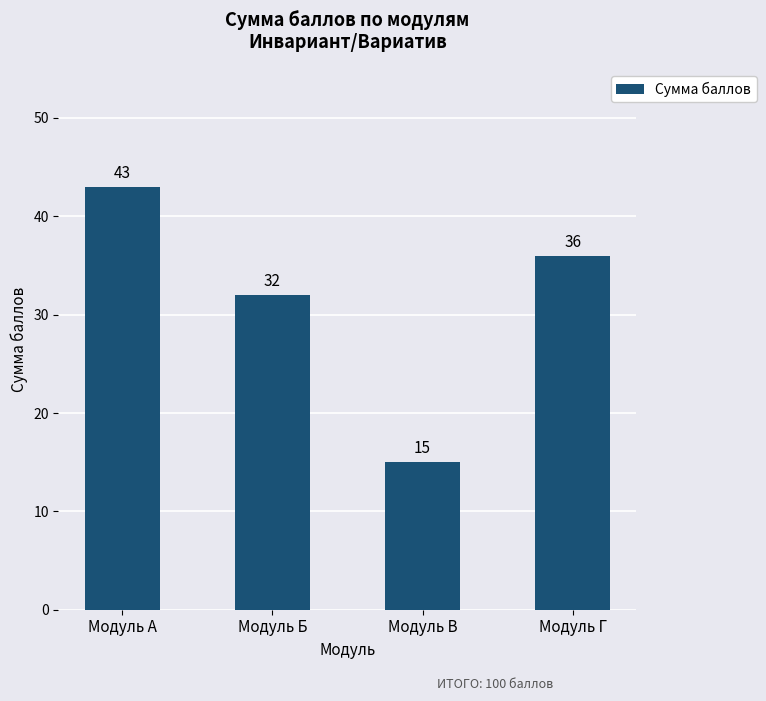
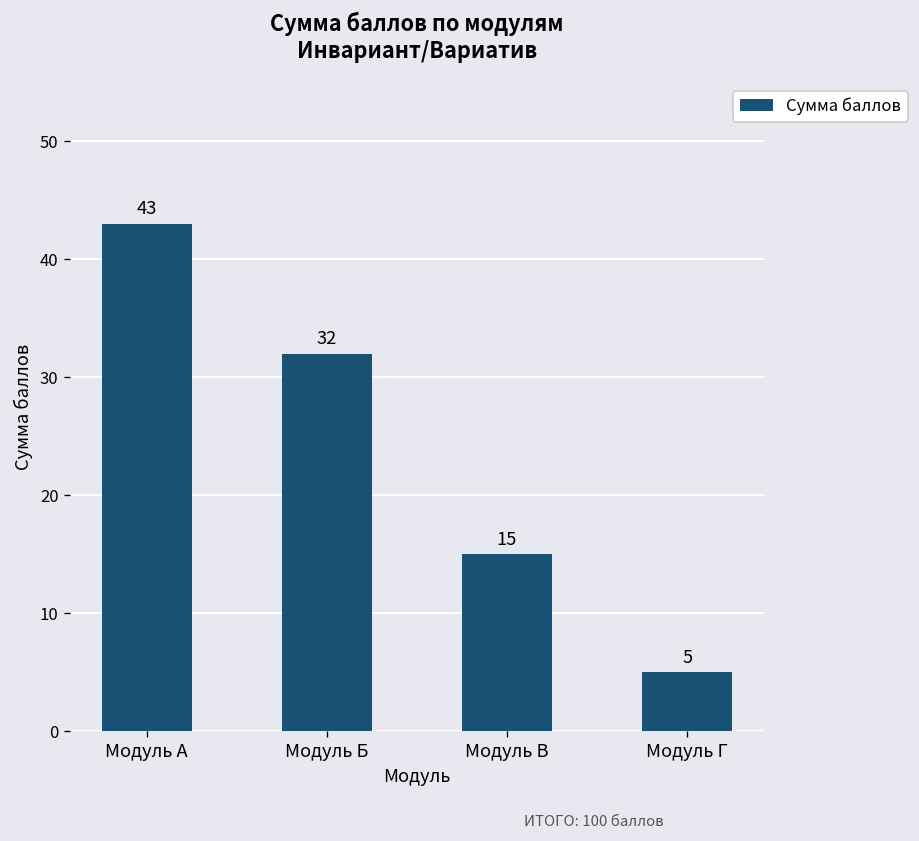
Модуль Г: 36 -> 5
